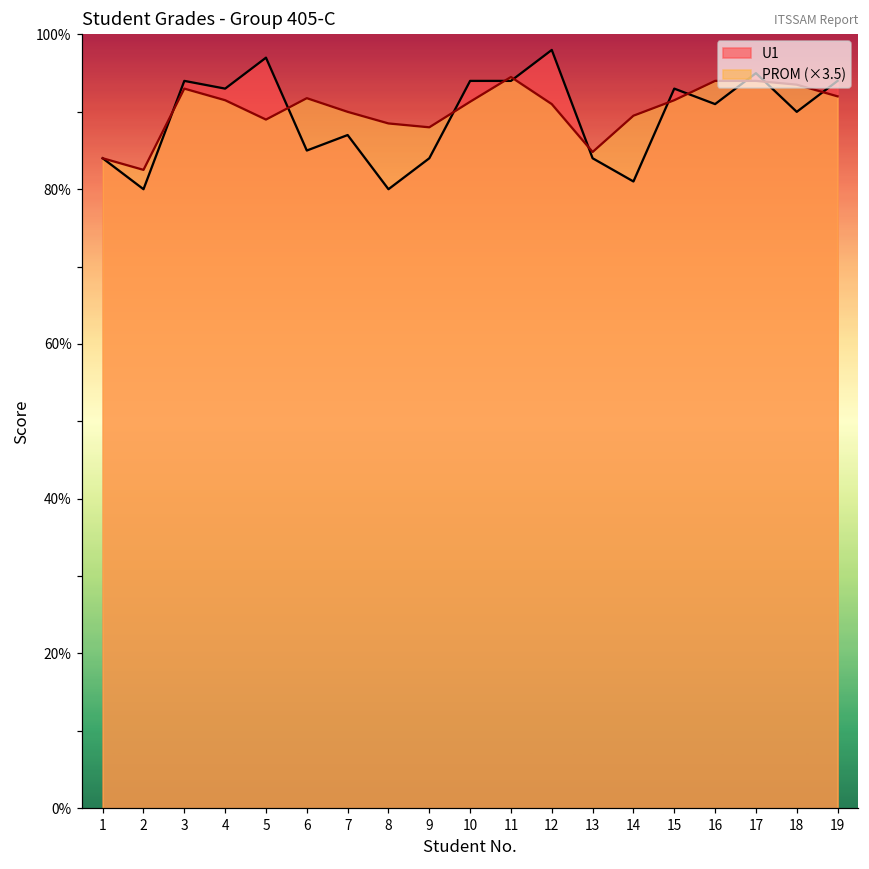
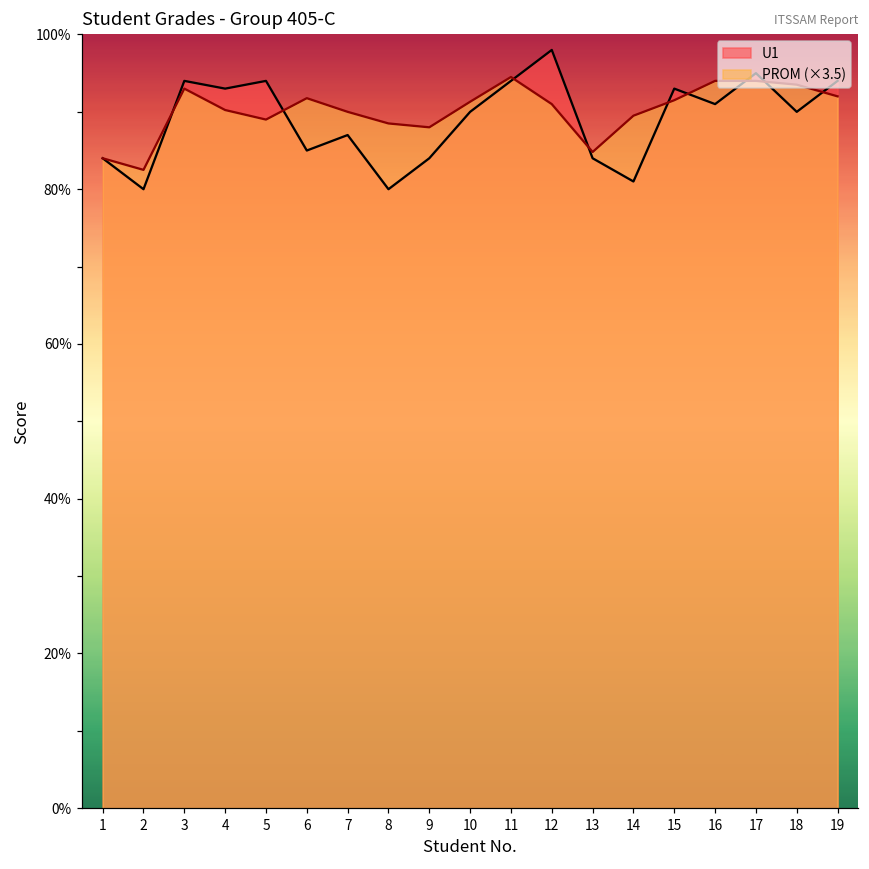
PROM (×3.5), 4: 92% -> 90%
U1, 5: 97% -> 94%
U1, 10: 94% -> 90%
